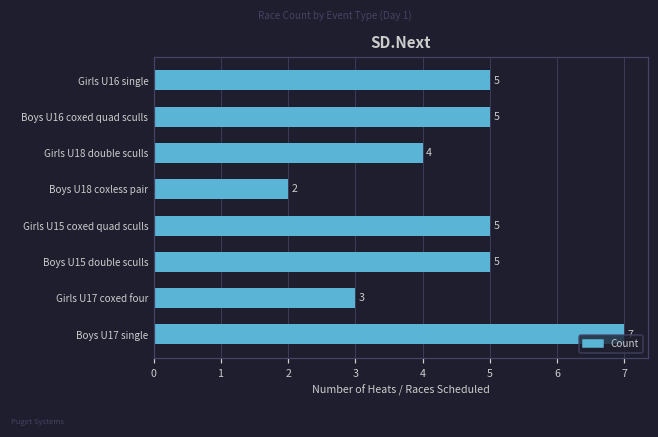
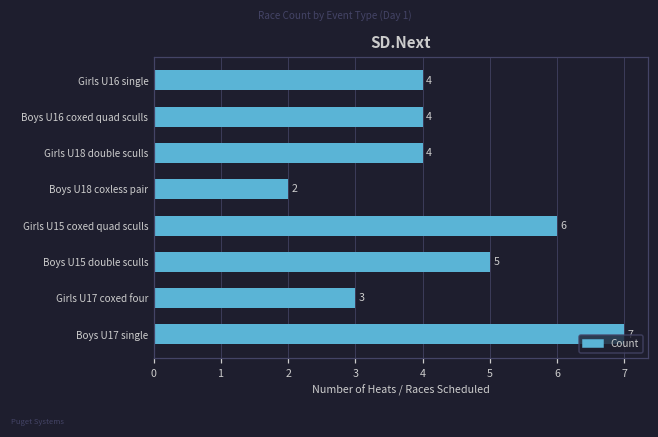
Girls U16 single: 5 -> 4
Boys U16 coxed quad sculls: 5 -> 4
Girls U15 coxed quad sculls: 5 -> 6
